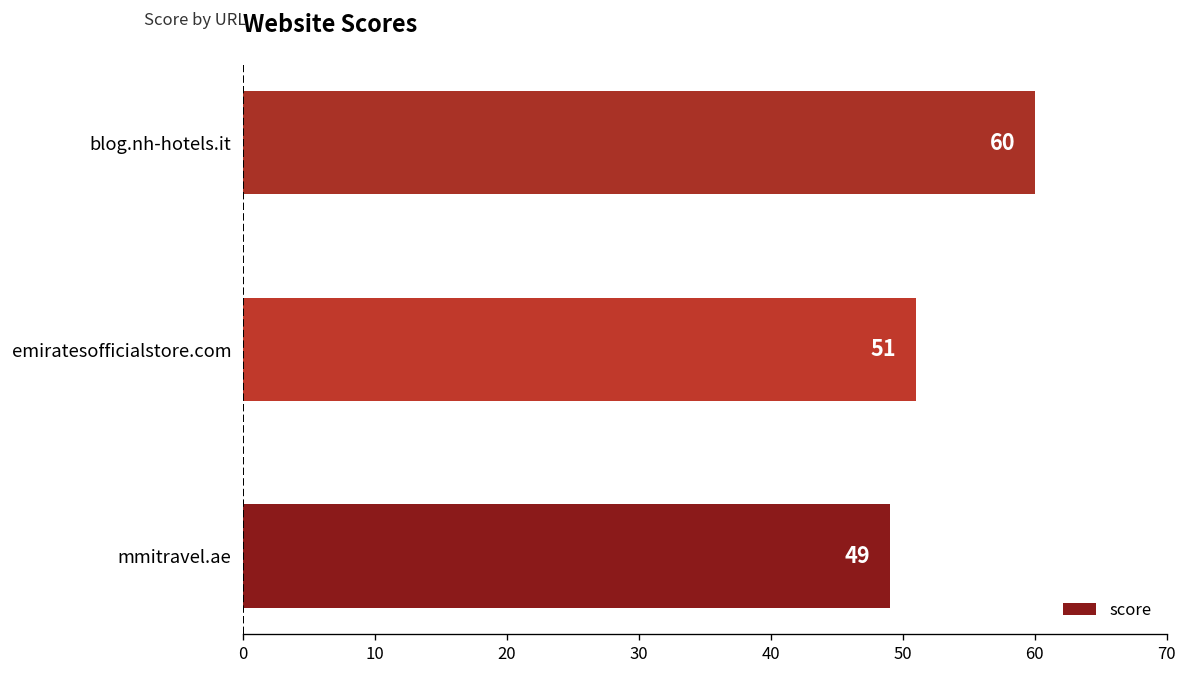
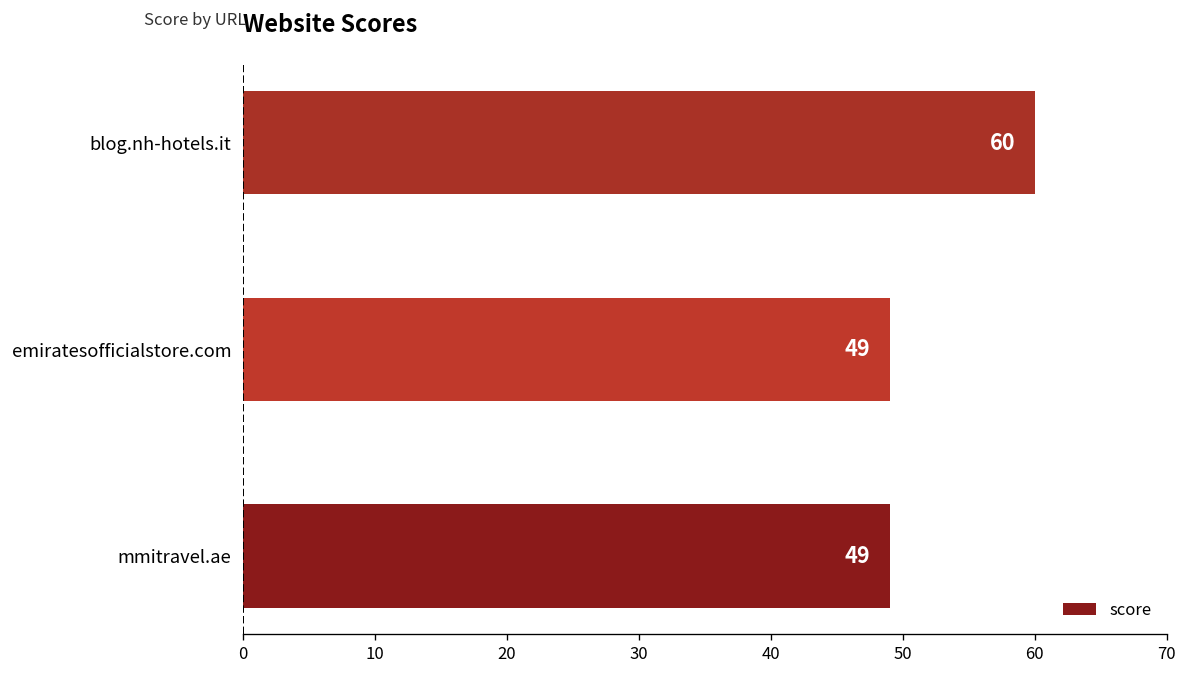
emiratesofficialstore.com: 51 -> 49
